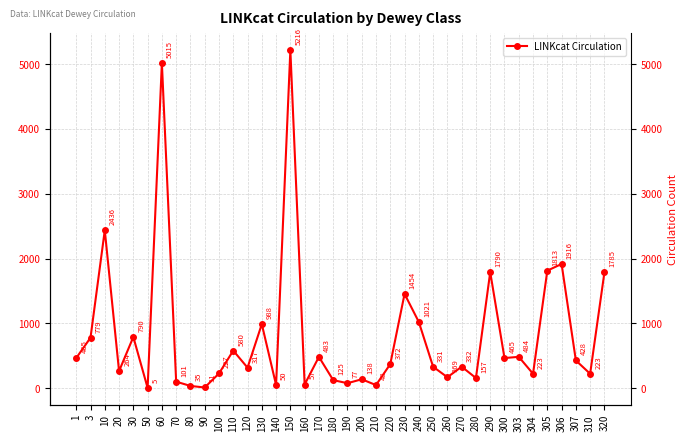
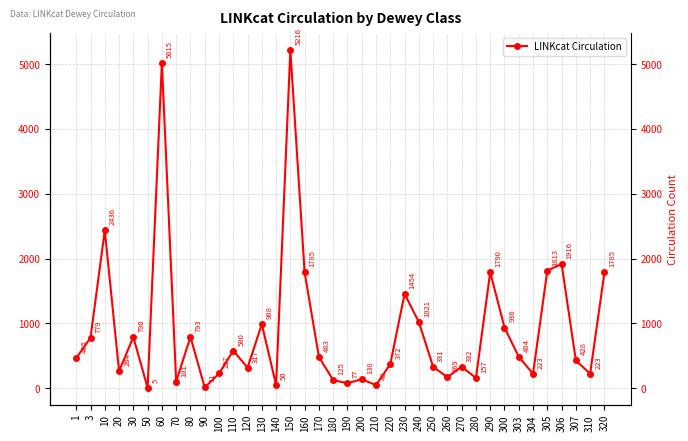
80: 35 -> 793
160: 57 -> 1785
300: 465 -> 936
